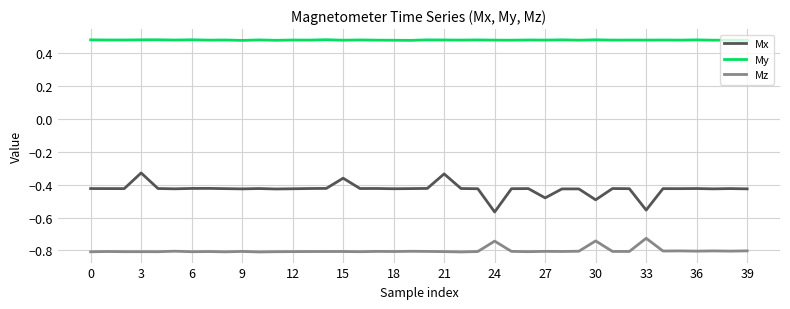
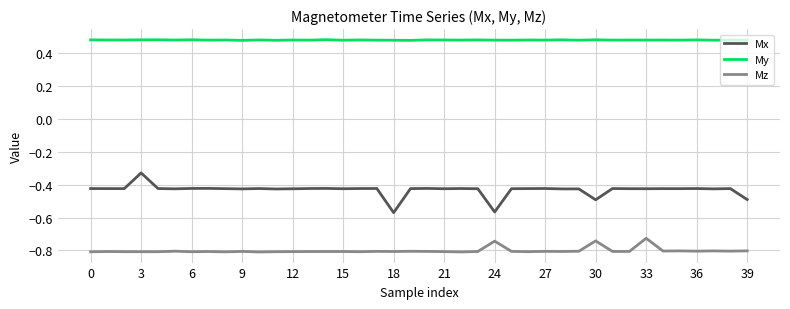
Mx, 15: -0.36 -> -0.42
Mx, 18: -0.42 -> -0.57
Mx, 21: -0.33 -> -0.42
Mx, 27: -0.48 -> -0.42
Mx, 33: -0.55 -> -0.42
Mx, 39: -0.43 -> -0.49
